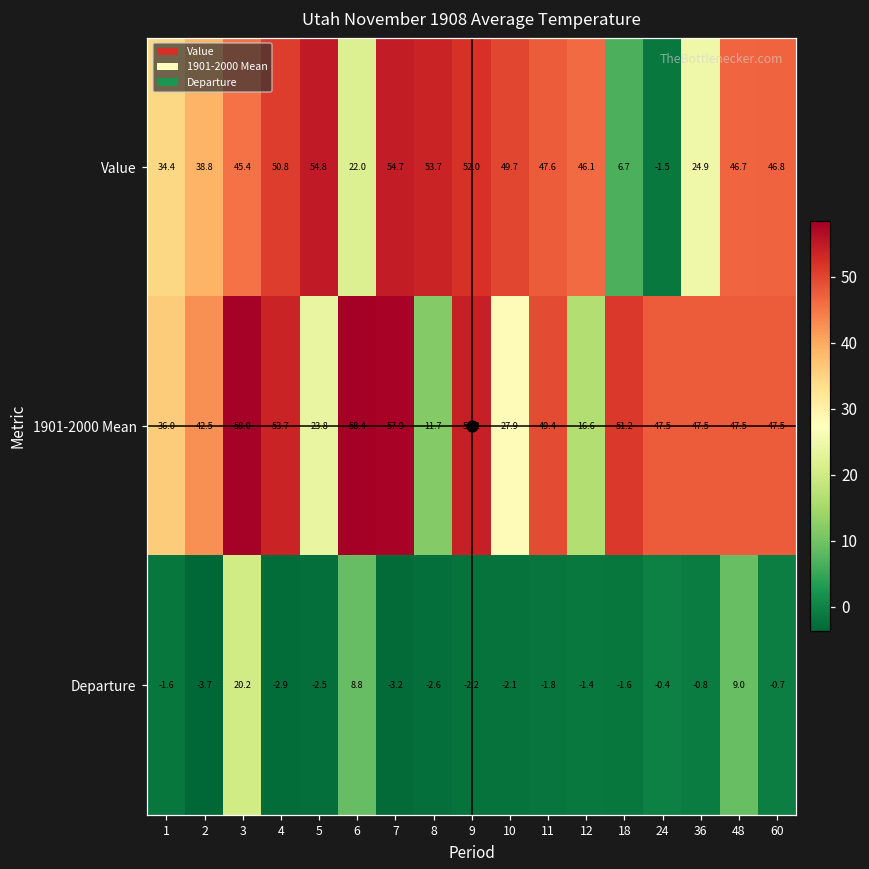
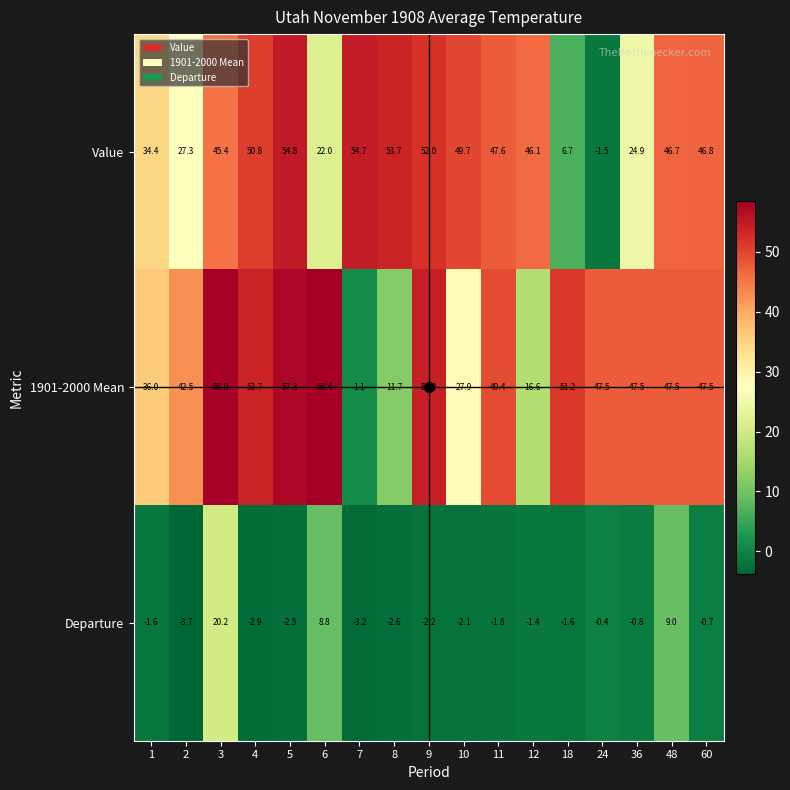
Value, 2: 38.8 -> 27.3
1901-2000 Mean, 5: 23.8 -> 57.3
1901-2000 Mean, 7: 57.9 -> 1.1
